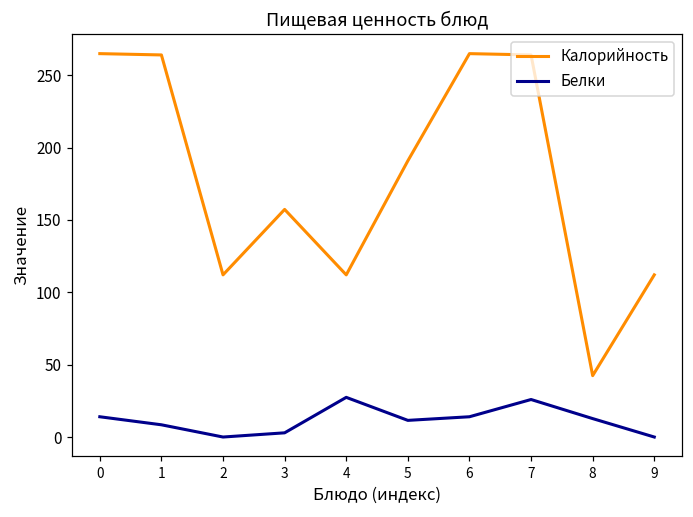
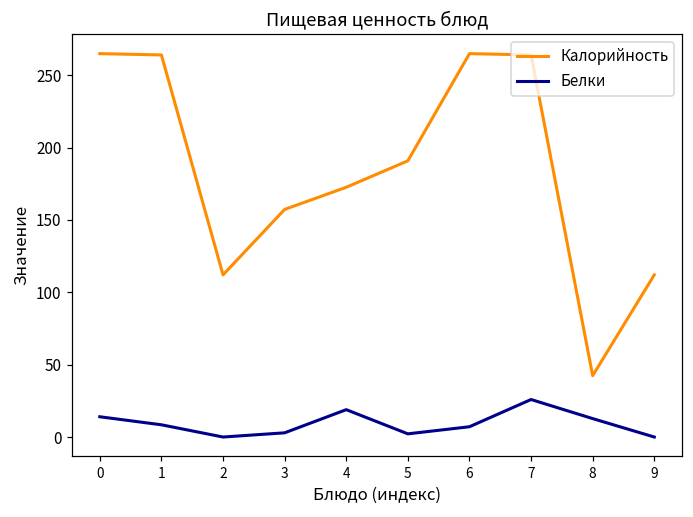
Калорийность, 4: 112 -> 173
Белки, 4: 28 -> 19
Белки, 5: 12 -> 2
Белки, 6: 14 -> 7
